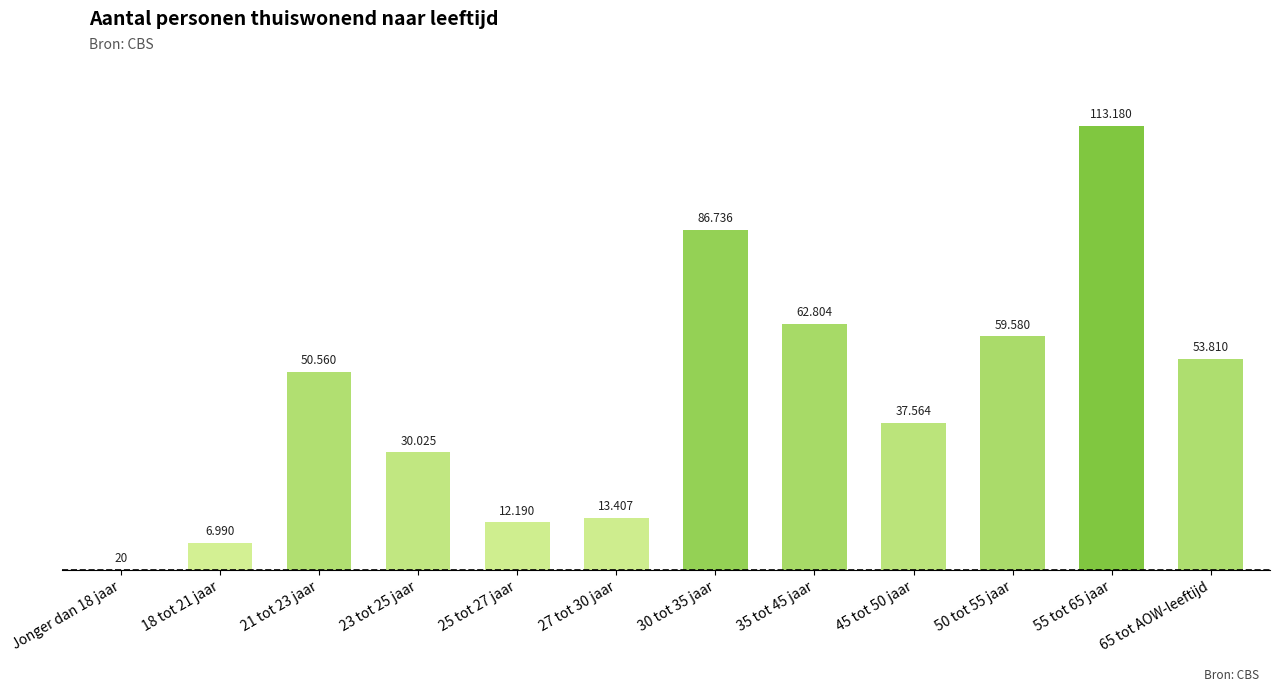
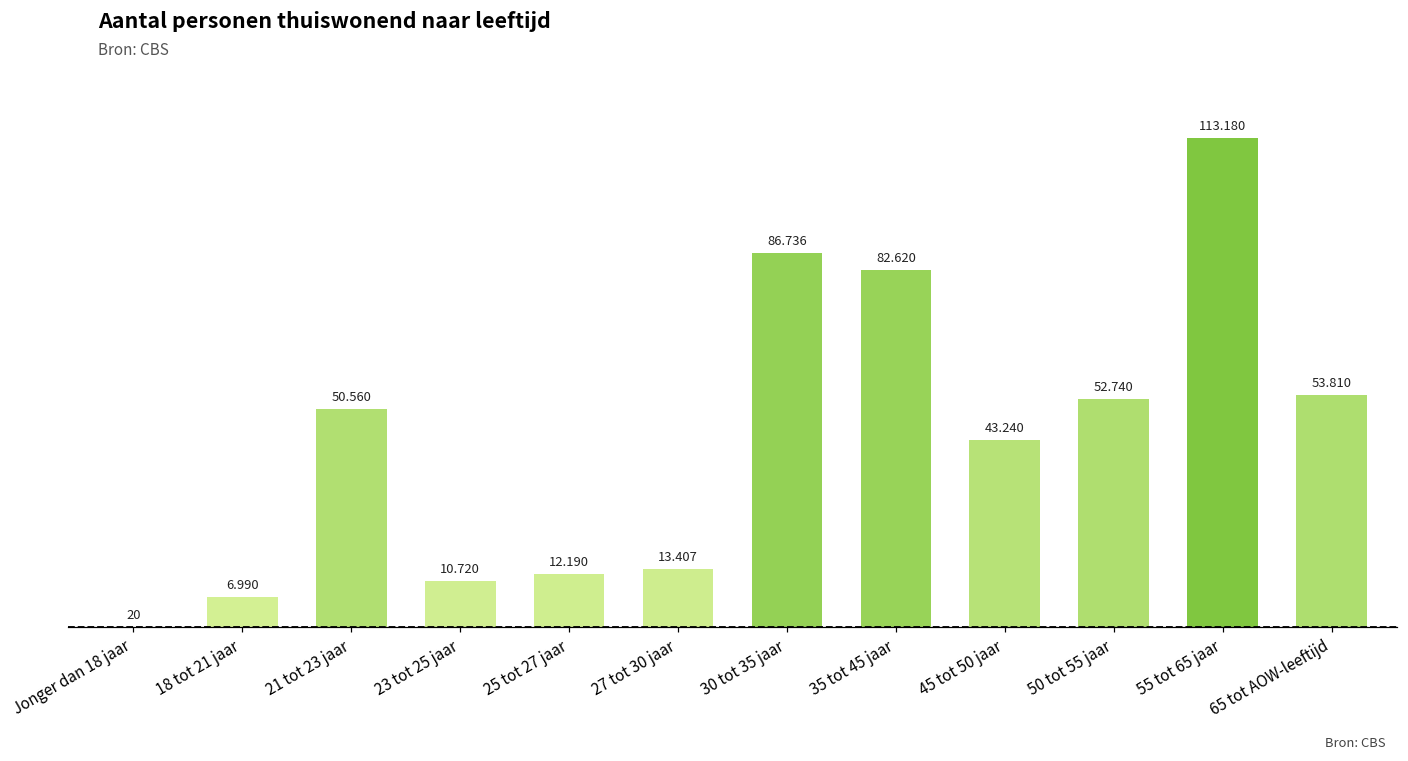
23 tot 25 jaar: 30.025 -> 10.720
35 tot 45 jaar: 62.804 -> 82.620
45 tot 50 jaar: 37.564 -> 43.240
50 tot 55 jaar: 59.580 -> 52.740
